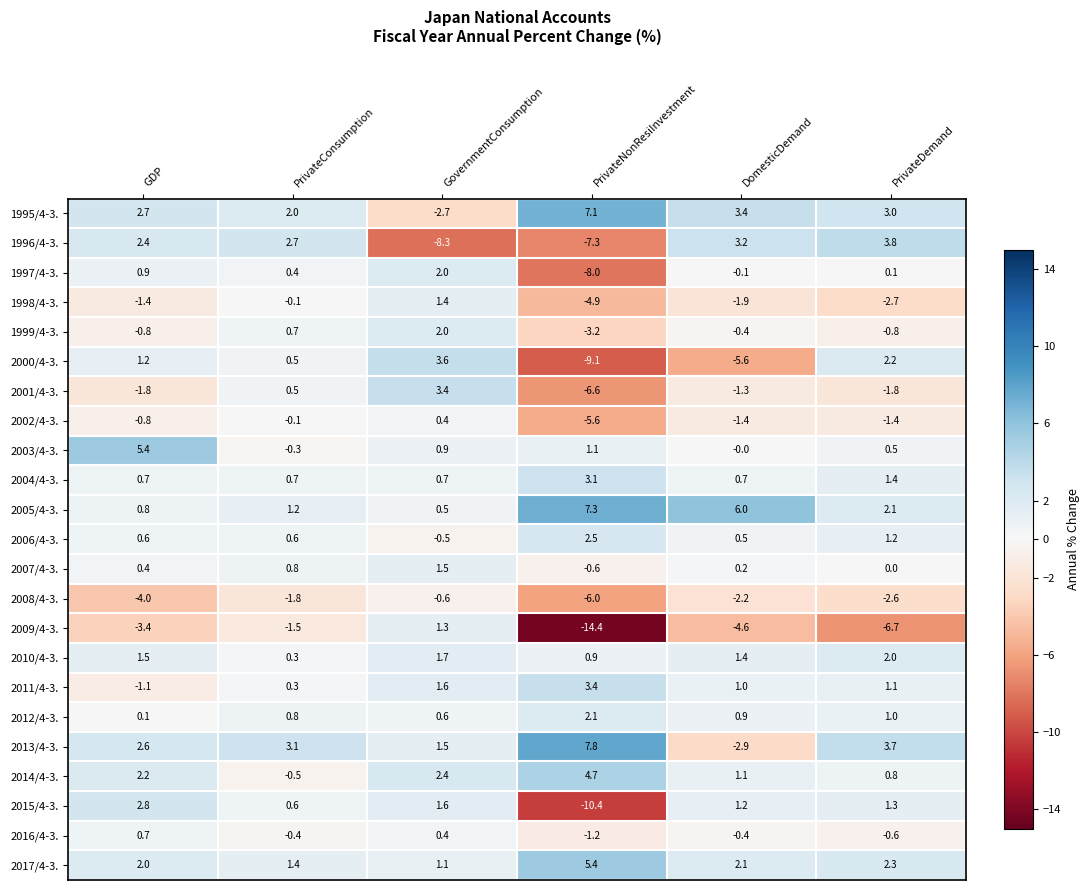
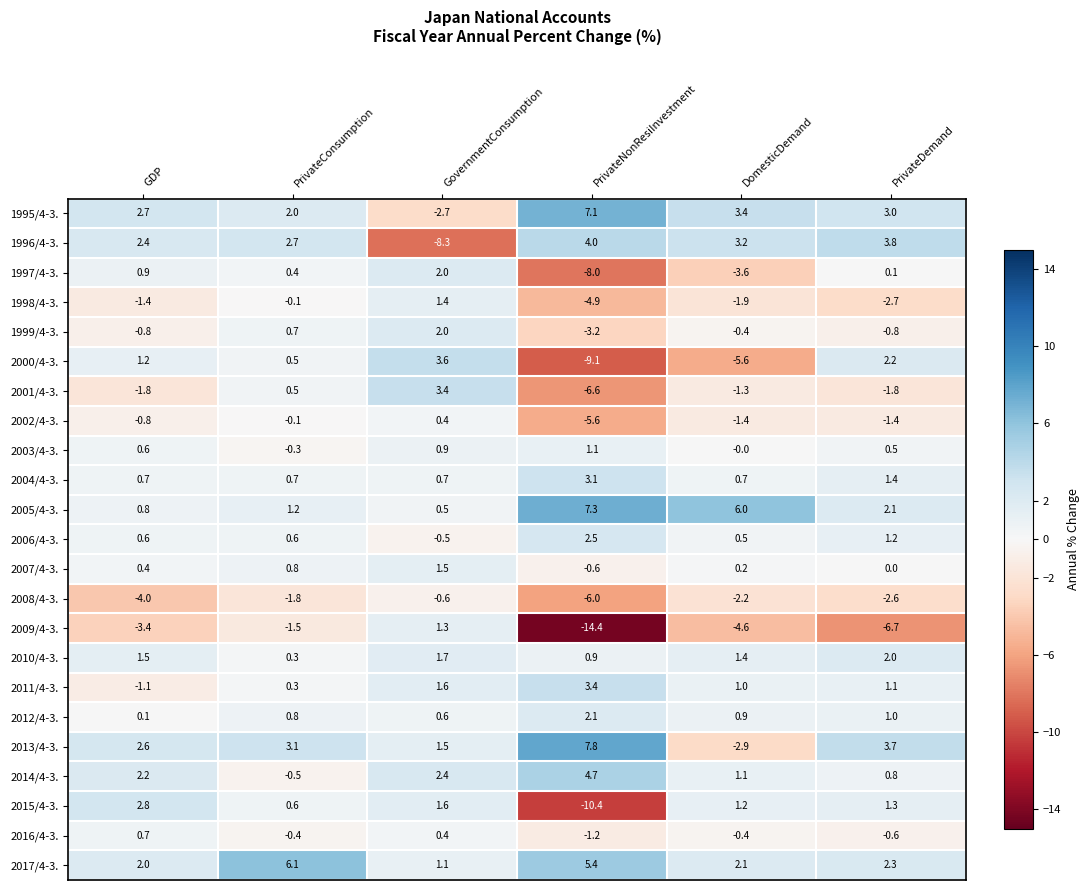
1996/4-3., PrivateNonResiInvestment: -7.3 -> 4.0
1997/4-3., DomesticDemand: -0.1 -> -3.6
2003/4-3., GDP: 5.4 -> 0.6
2017/4-3., PrivateConsumption: 1.4 -> 6.1
